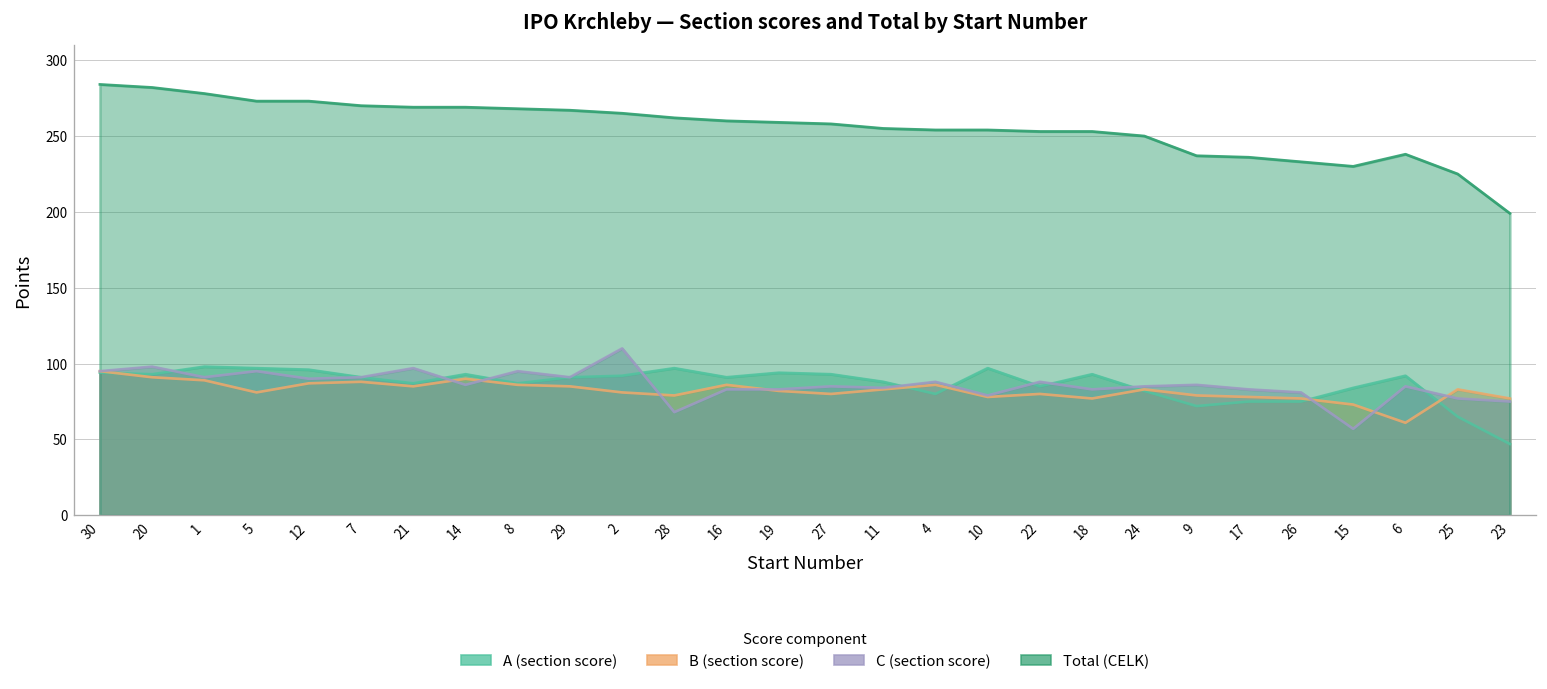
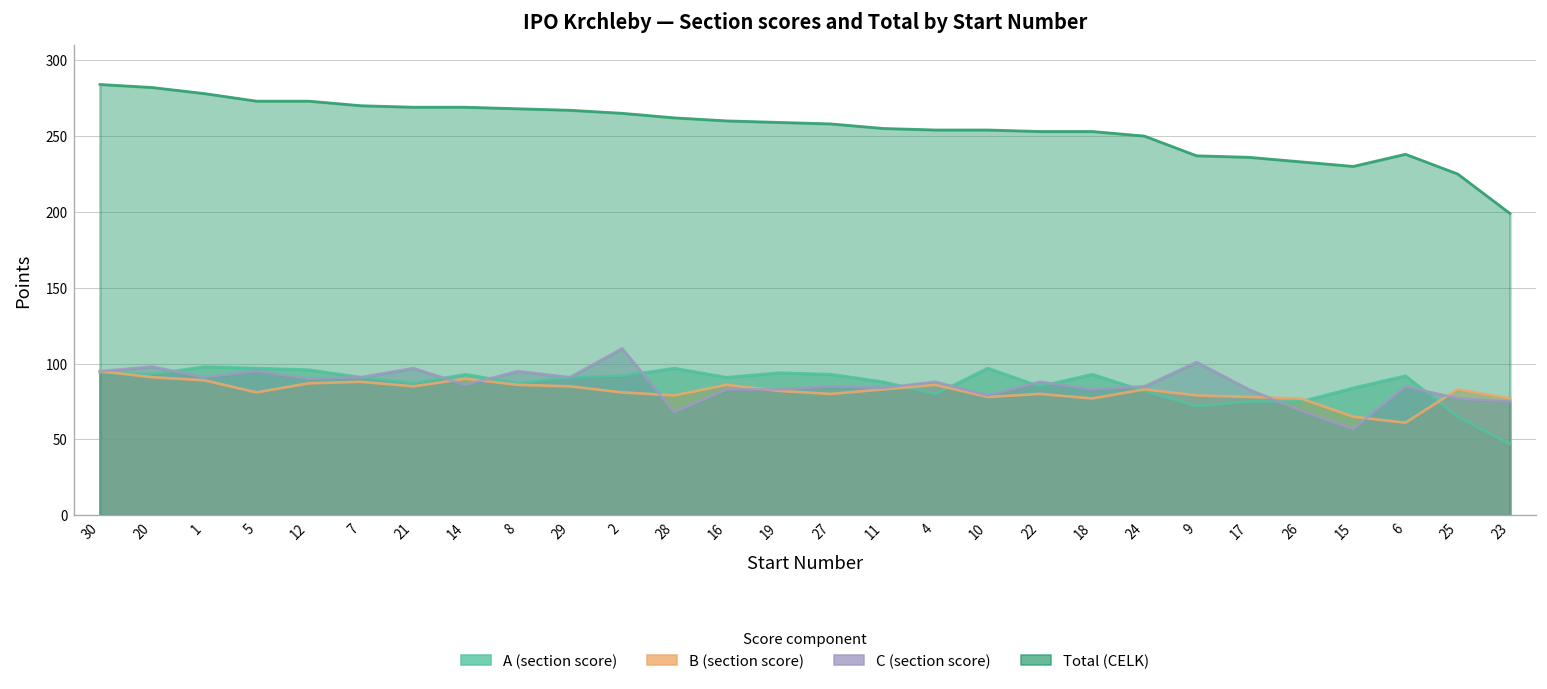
C (section score), 9: 86 -> 101
C (section score), 26: 81 -> 69
B (section score), 15: 73 -> 65
